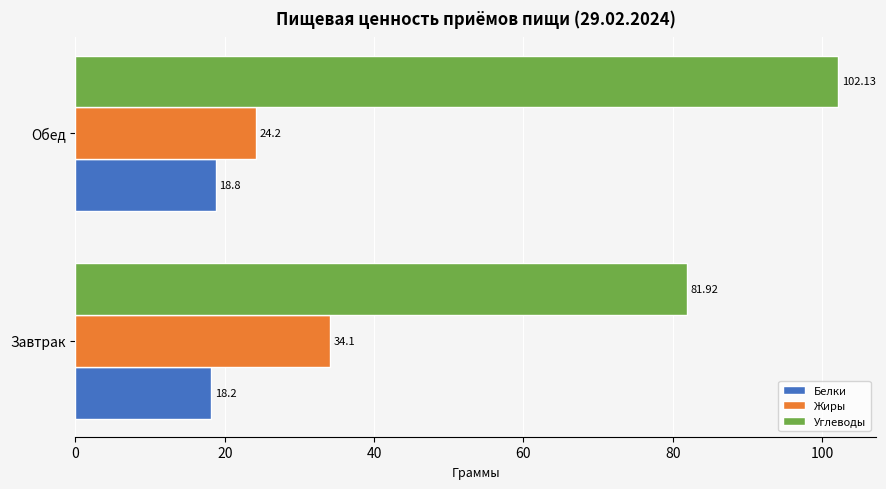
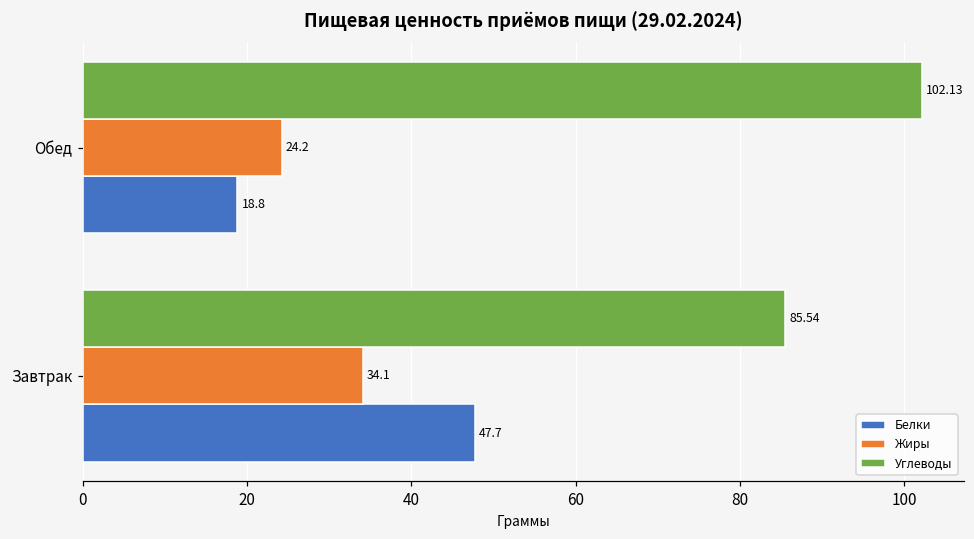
Углеводы, Завтрак: 81.92 -> 85.54
Белки, Завтрак: 18.2 -> 47.7
